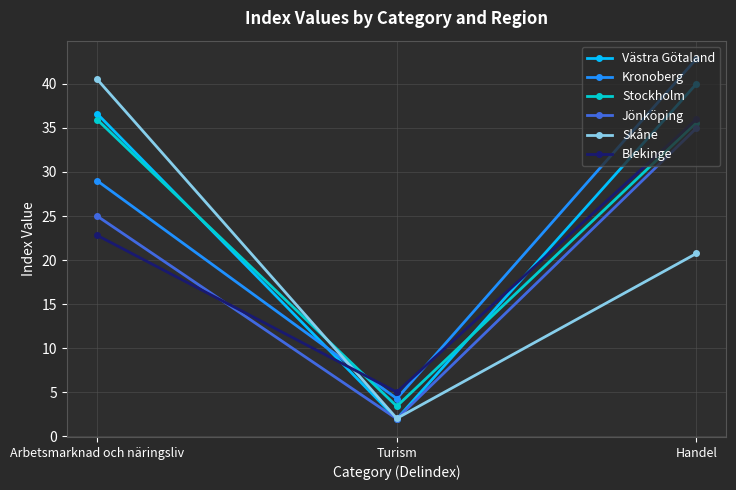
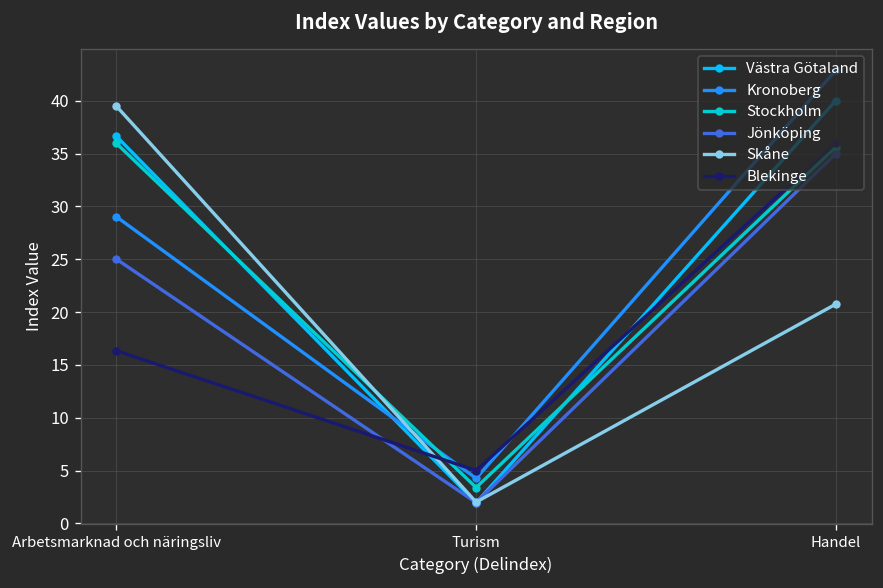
Skåne, Arbetsmarknad och näringsliv: 41 -> 39
Blekinge, Arbetsmarknad och näringsliv: 23 -> 16
